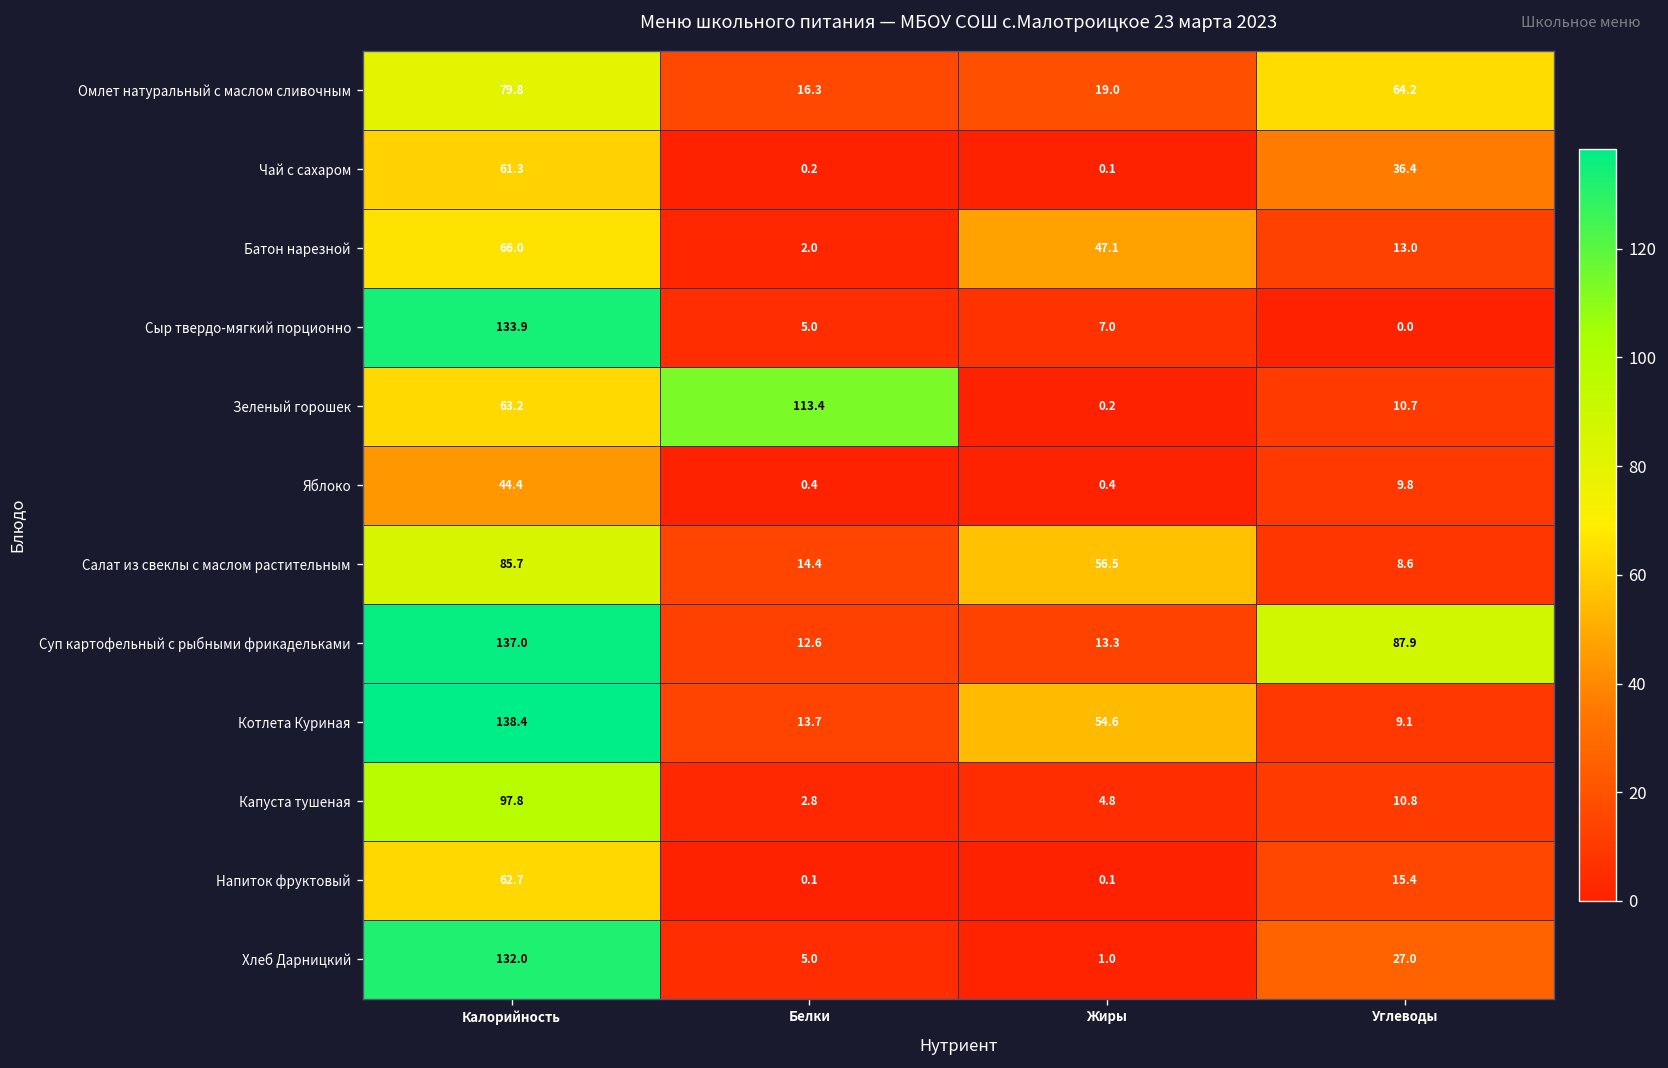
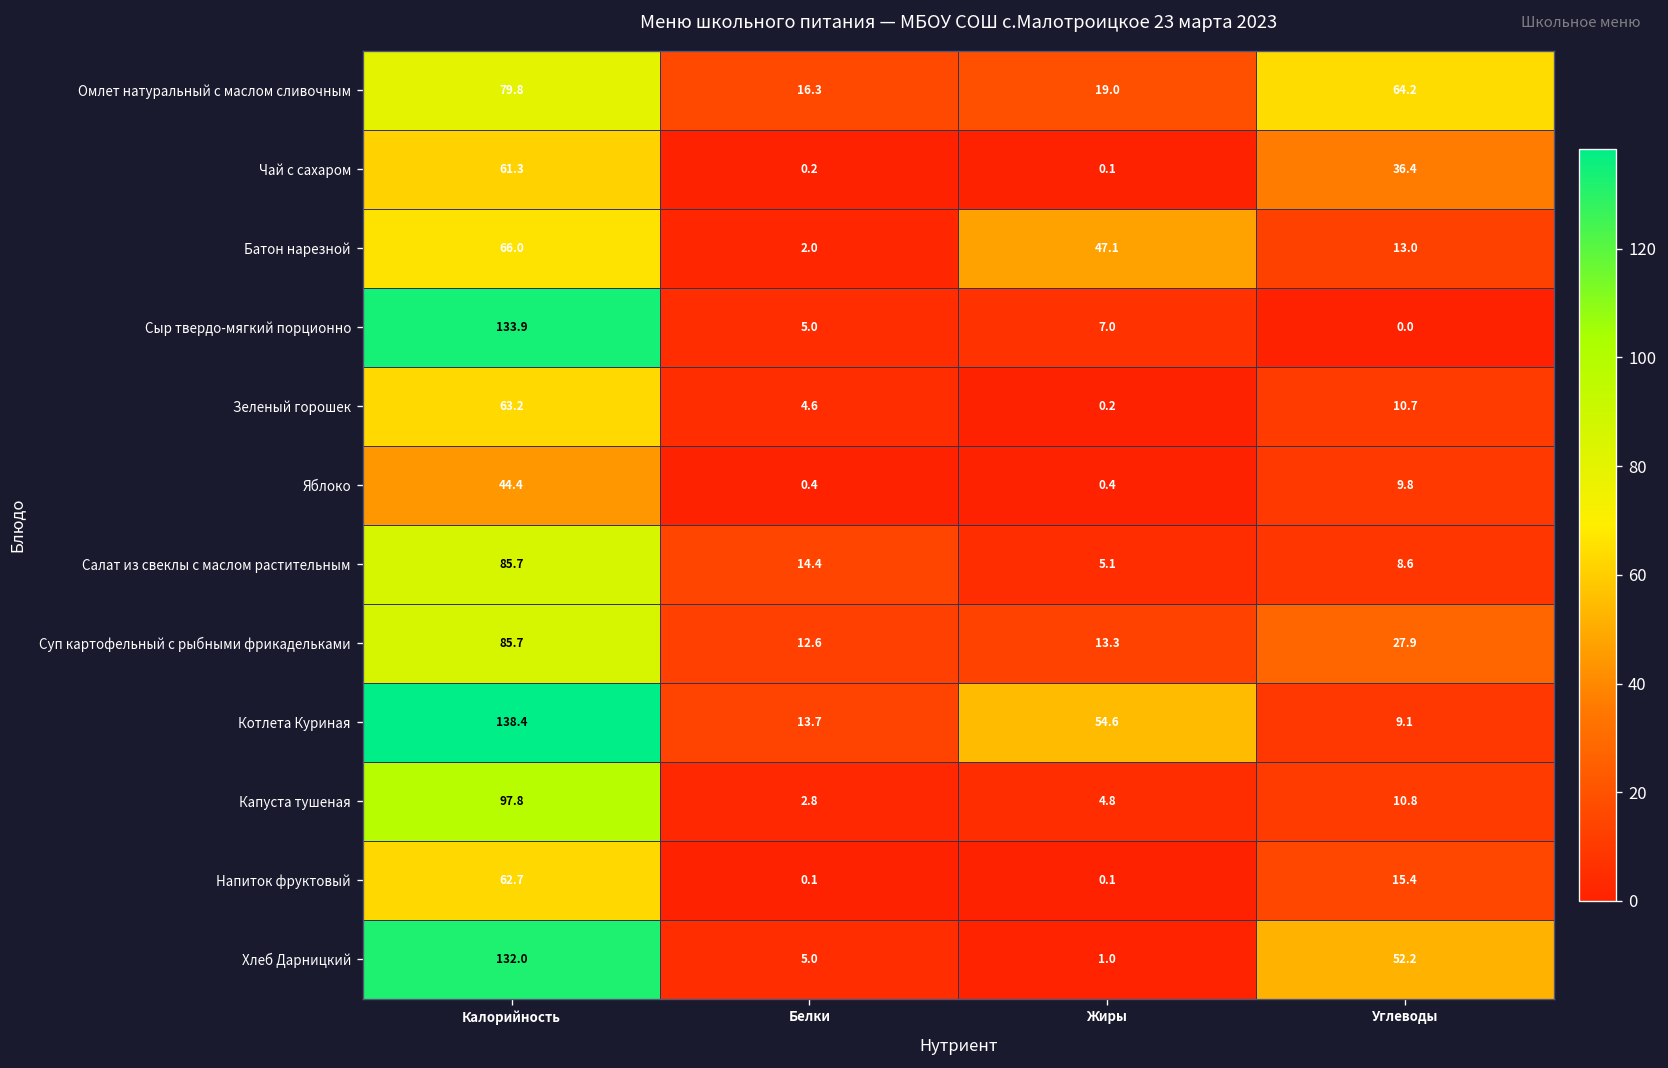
Зеленый горошек, Белки: 113.4 -> 4.6
Салат из свеклы с маслом растительным, Жиры: 56.5 -> 5.1
Суп картофельный с рыбными фрикадельками, Калорийность: 137.0 -> 85.7
Суп картофельный с рыбными фрикадельками, Углеводы: 87.9 -> 27.9
Хлеб Дарницкий, Углеводы: 27.0 -> 52.2
